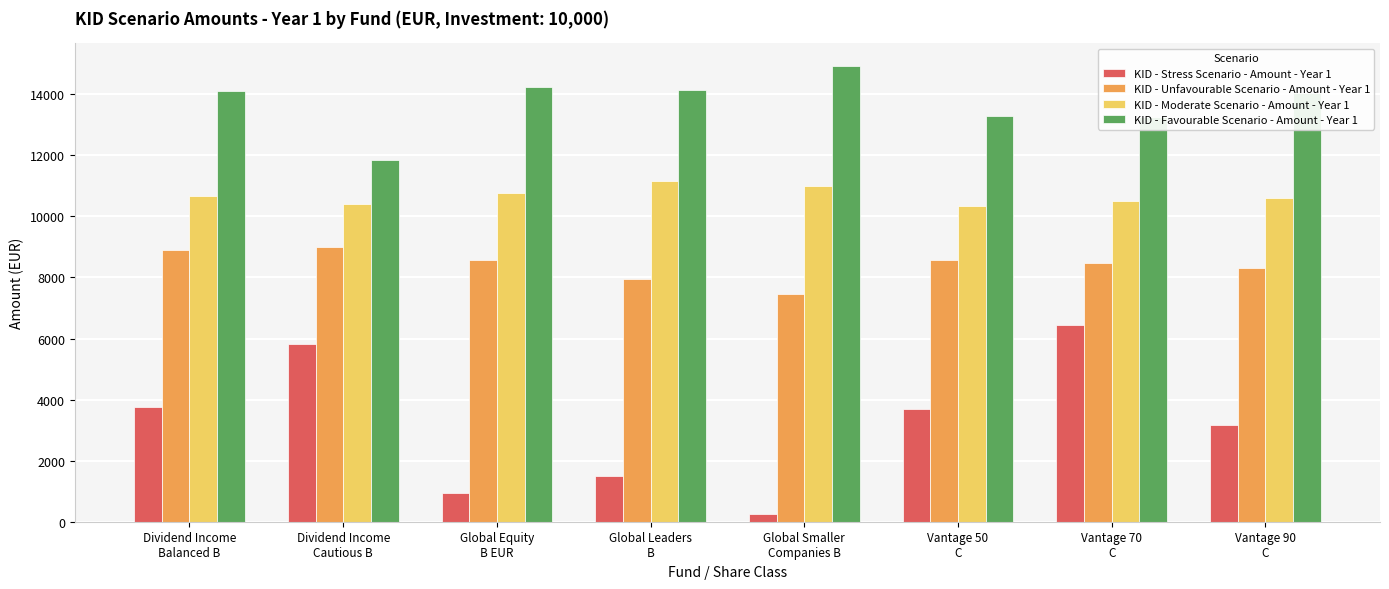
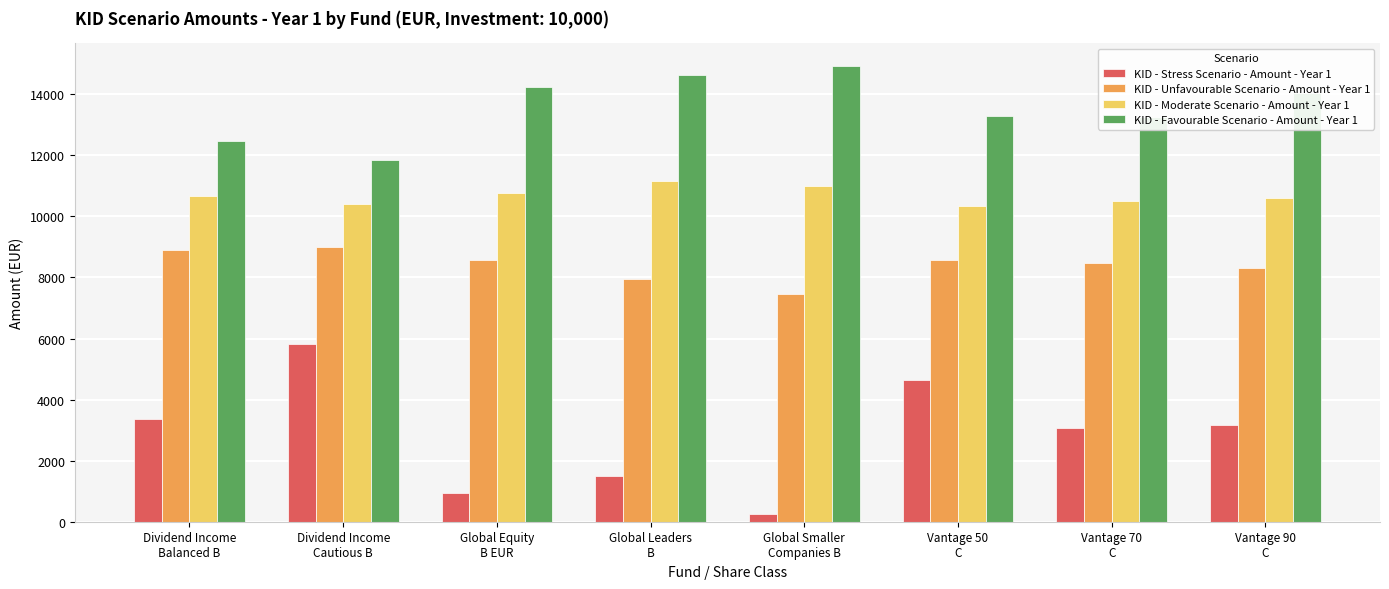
KID - Stress Scenario - Amount - Year 1, Dividend Income Balanced B: 3700 -> 3400
KID - Favourable Scenario - Amount - Year 1, Dividend Income Balanced B: 14100 -> 12500
KID - Favourable Scenario - Amount - Year 1, Global Leaders B: 14100 -> 14600
KID - Stress Scenario - Amount - Year 1, Vantage 50 C: 3700 -> 4600
KID - Stress Scenario - Amount - Year 1, Vantage 70 C: 6400 -> 3100
